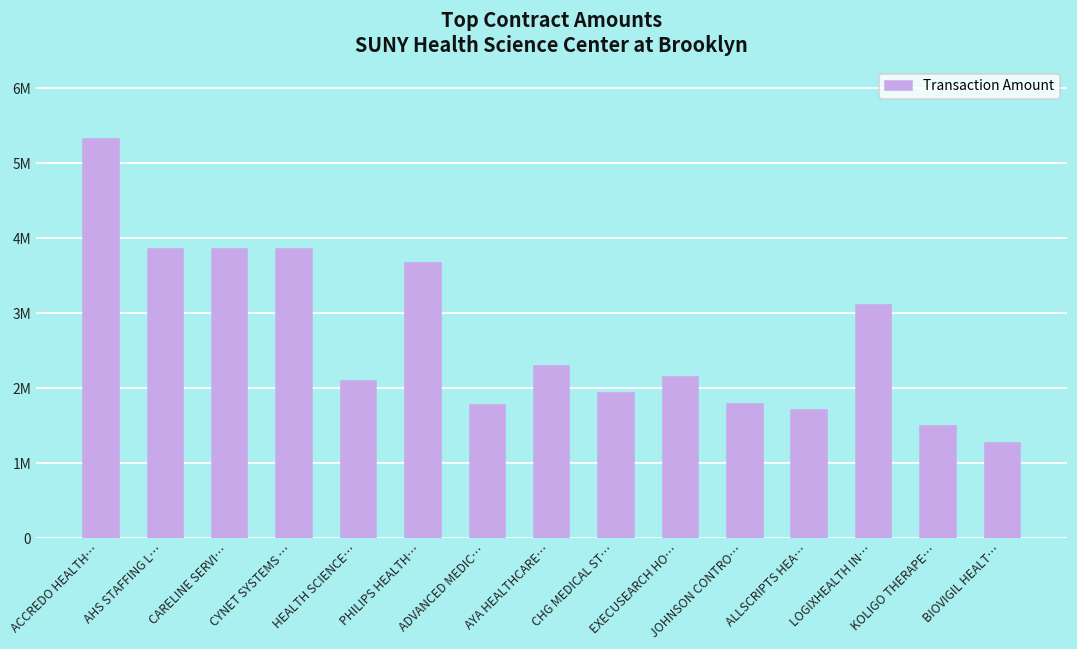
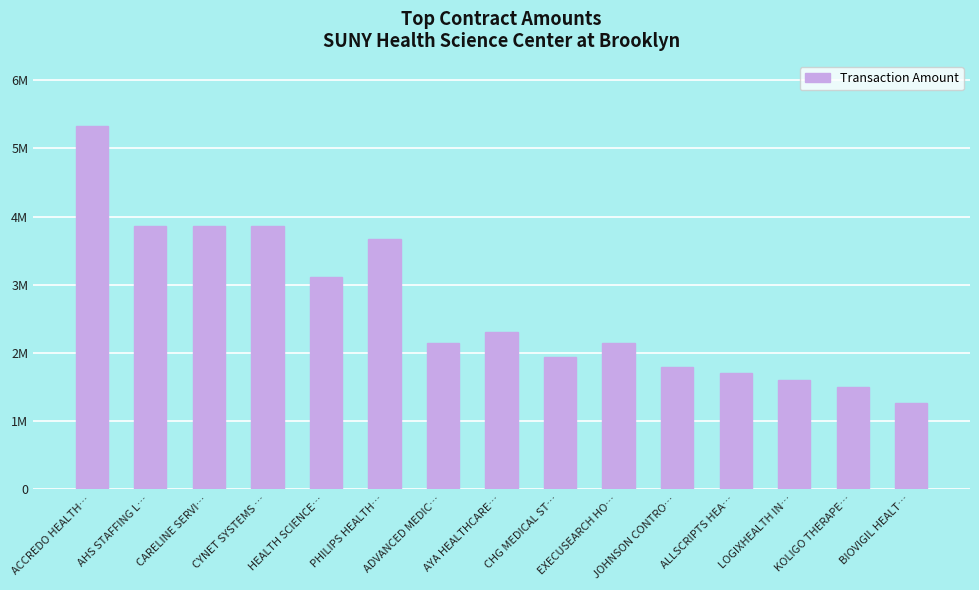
HEALTH SCIENCE…: 2100000 -> 3100000
ADVANCED MEDIC…: 1800000 -> 2100000
LOGIXHEALTH IN…: 3100000 -> 1600000
